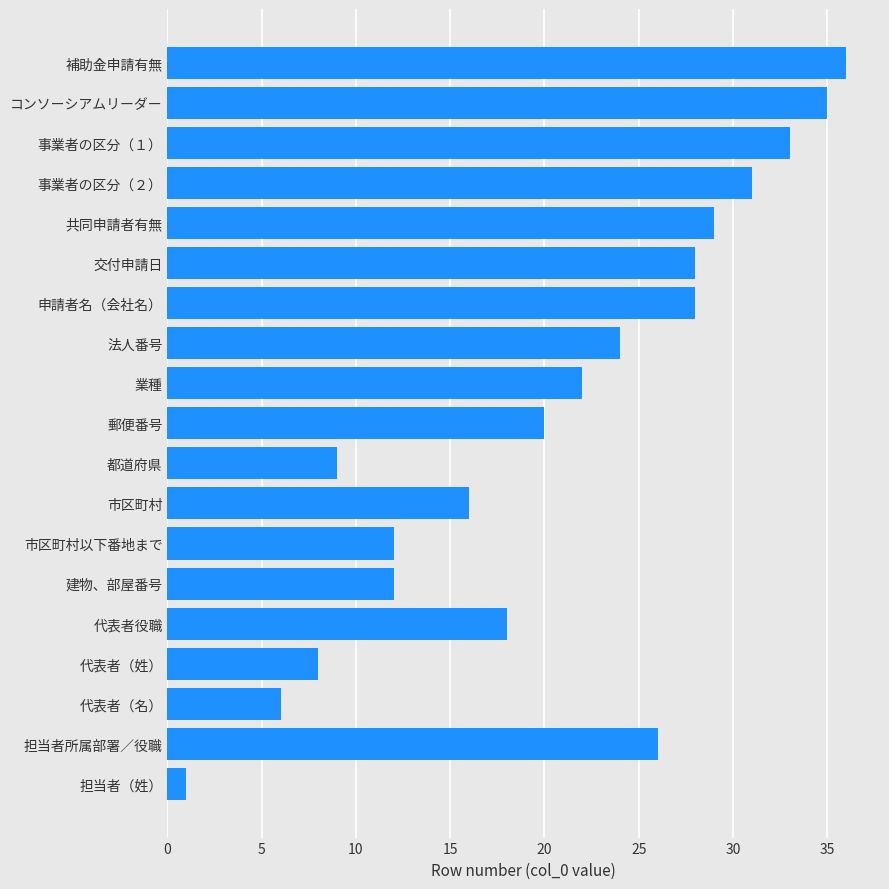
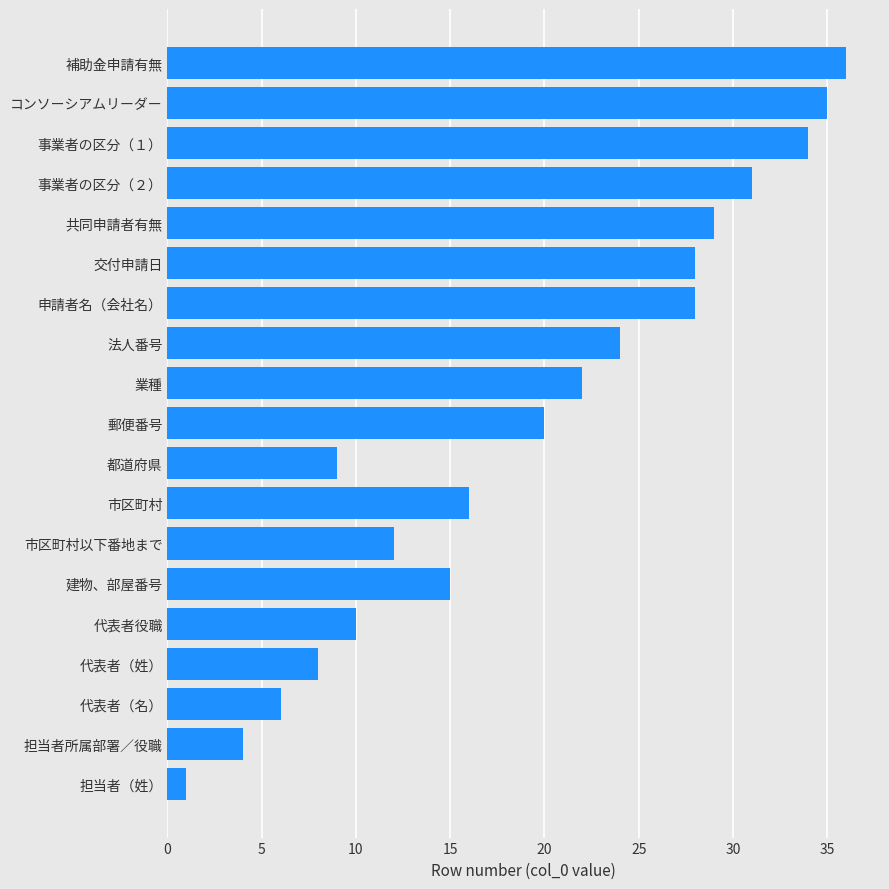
事業者の区分（１）: 33 -> 34
建物、部屋番号: 12 -> 15
代表者役職: 18 -> 10
担当者所属部署／役職: 26 -> 4
